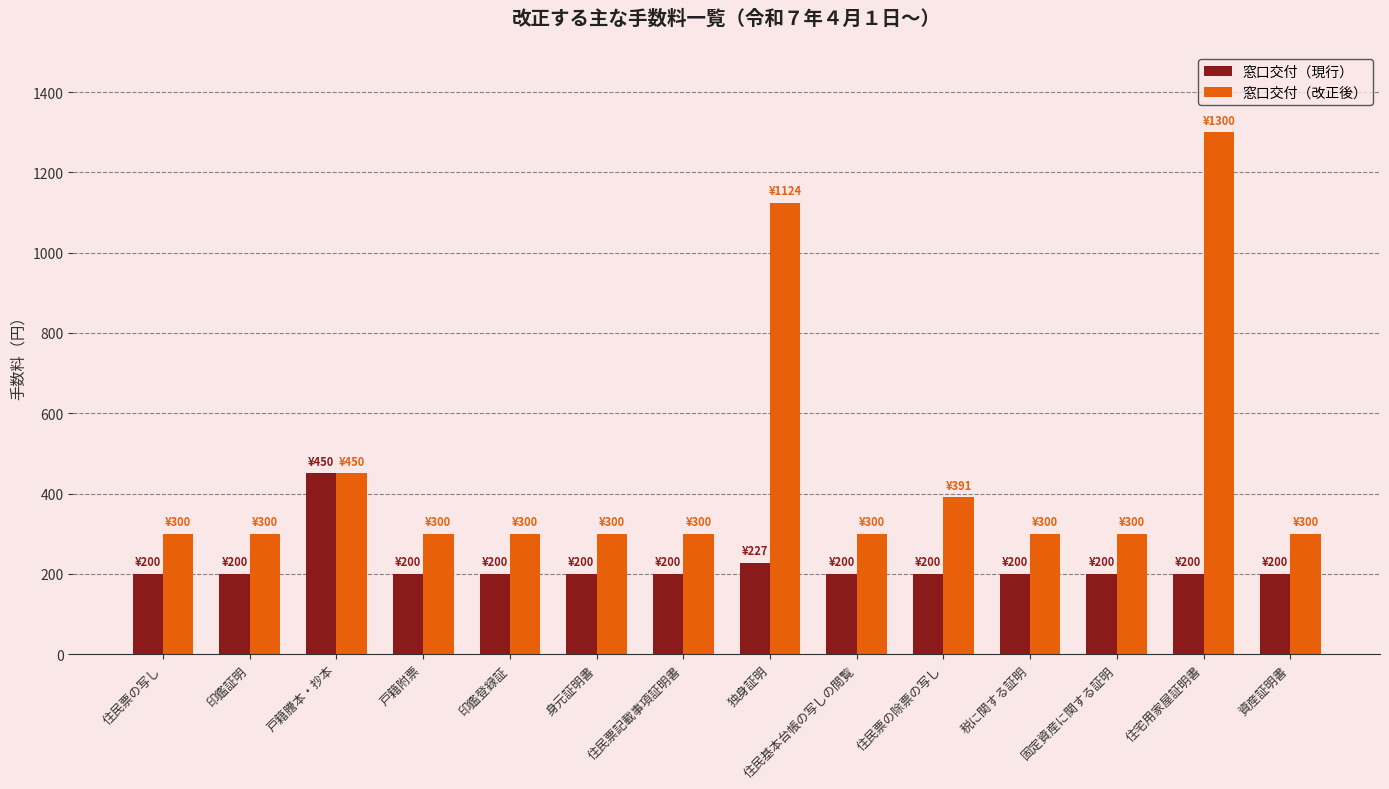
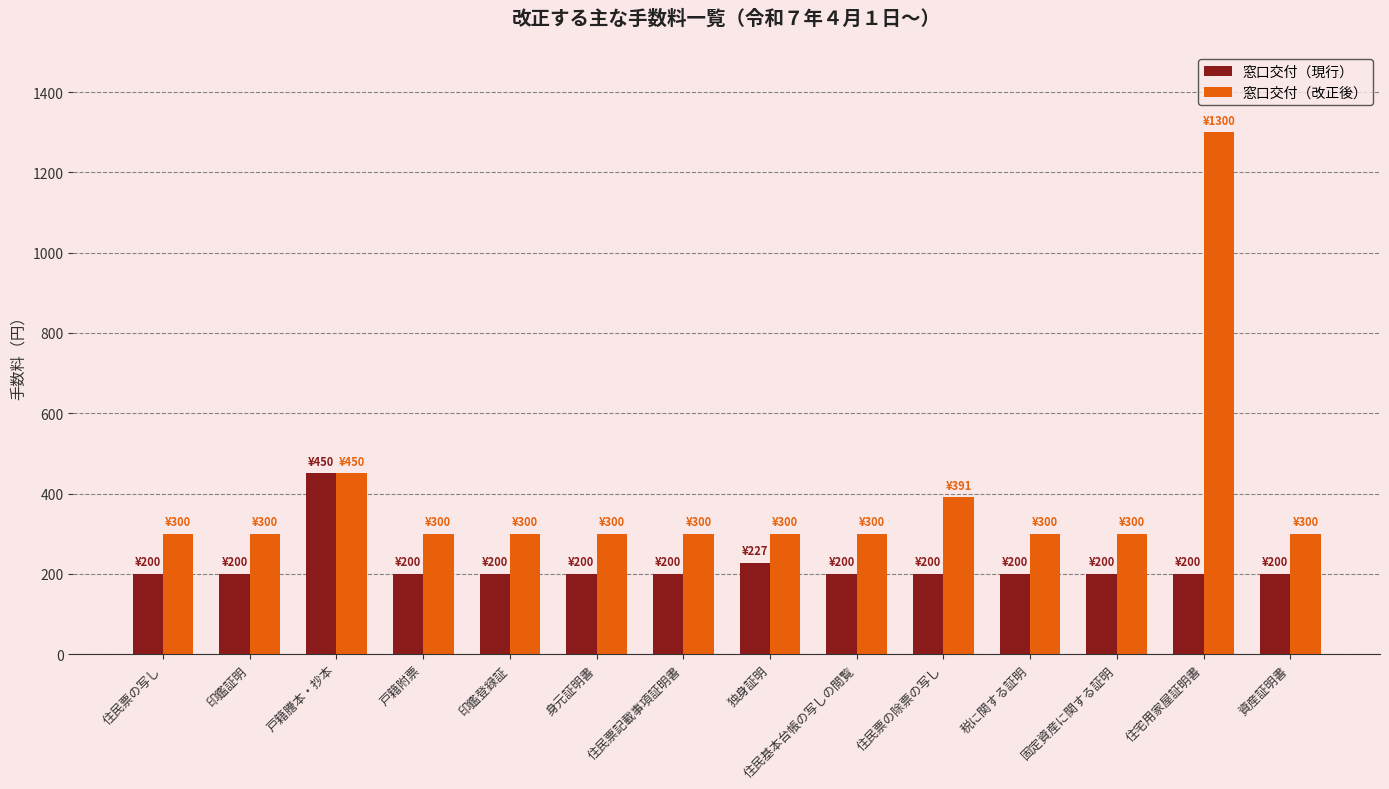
窓口交付（改正後）, 独身証明: ¥1124 -> ¥300
